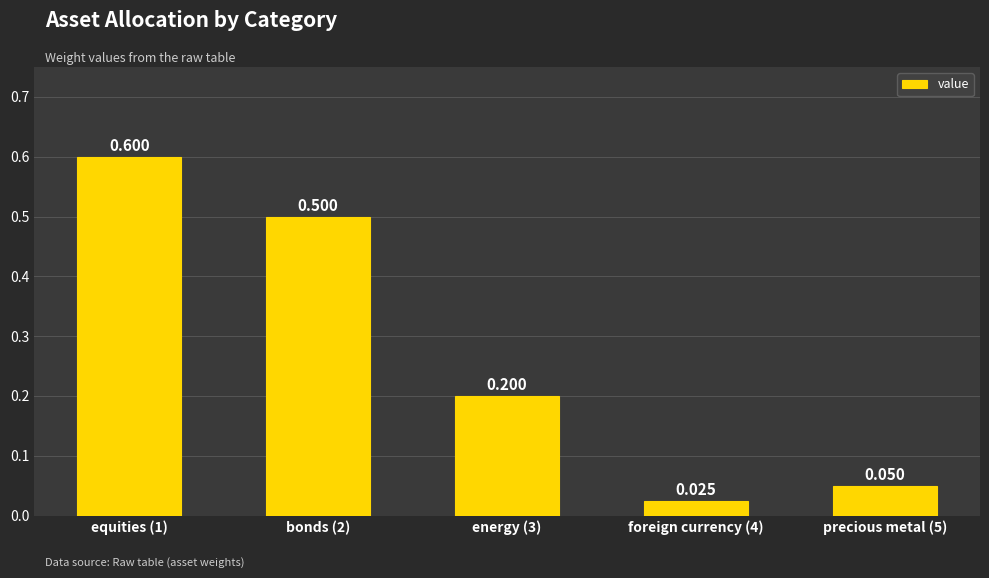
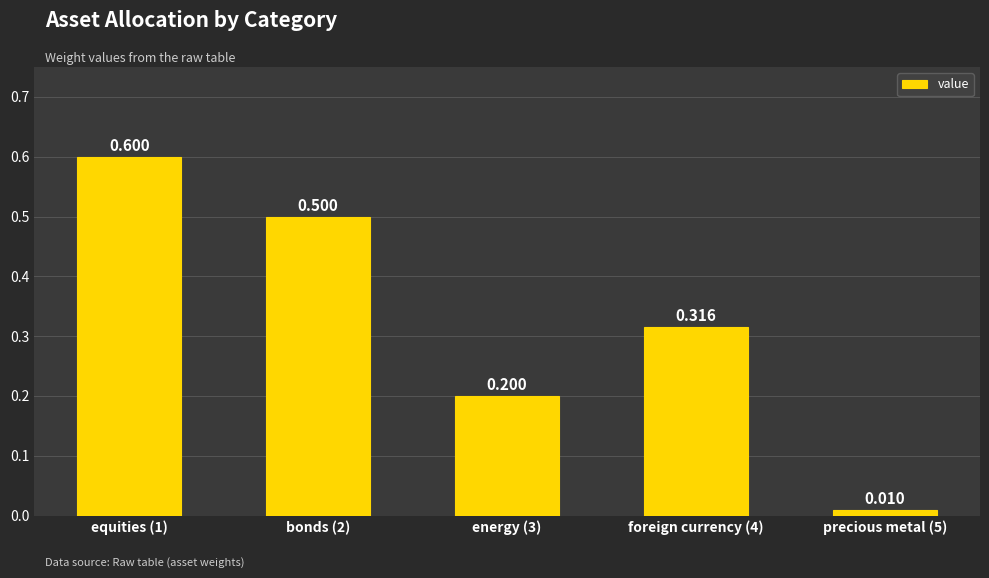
foreign currency (4): 0.025 -> 0.316
precious metal (5): 0.050 -> 0.010
